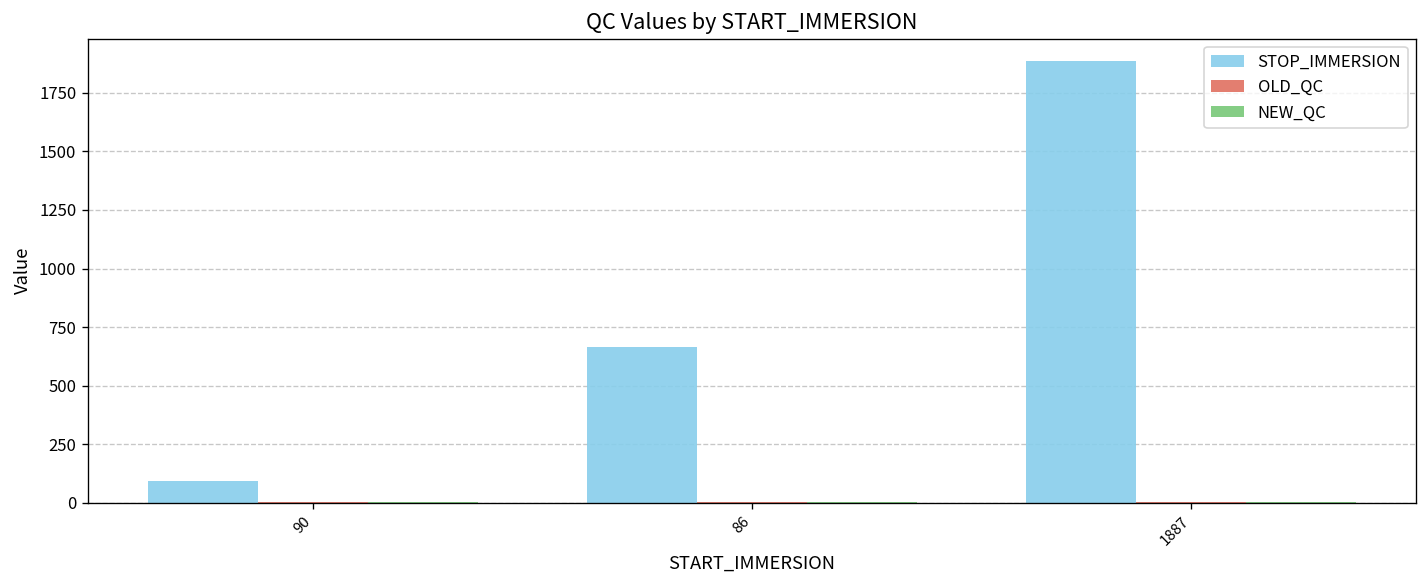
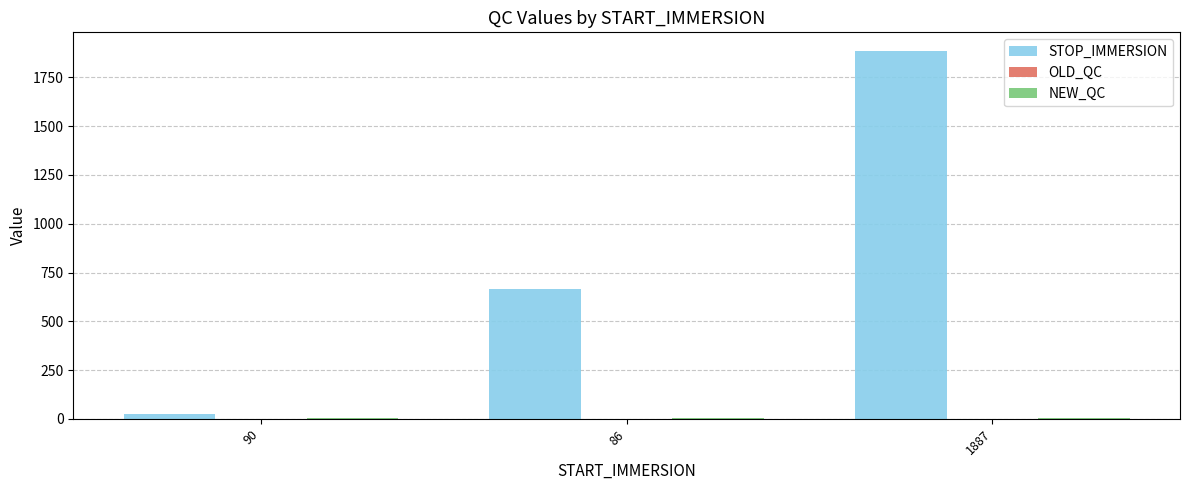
STOP_IMMERSION, 90: 90 -> 30
